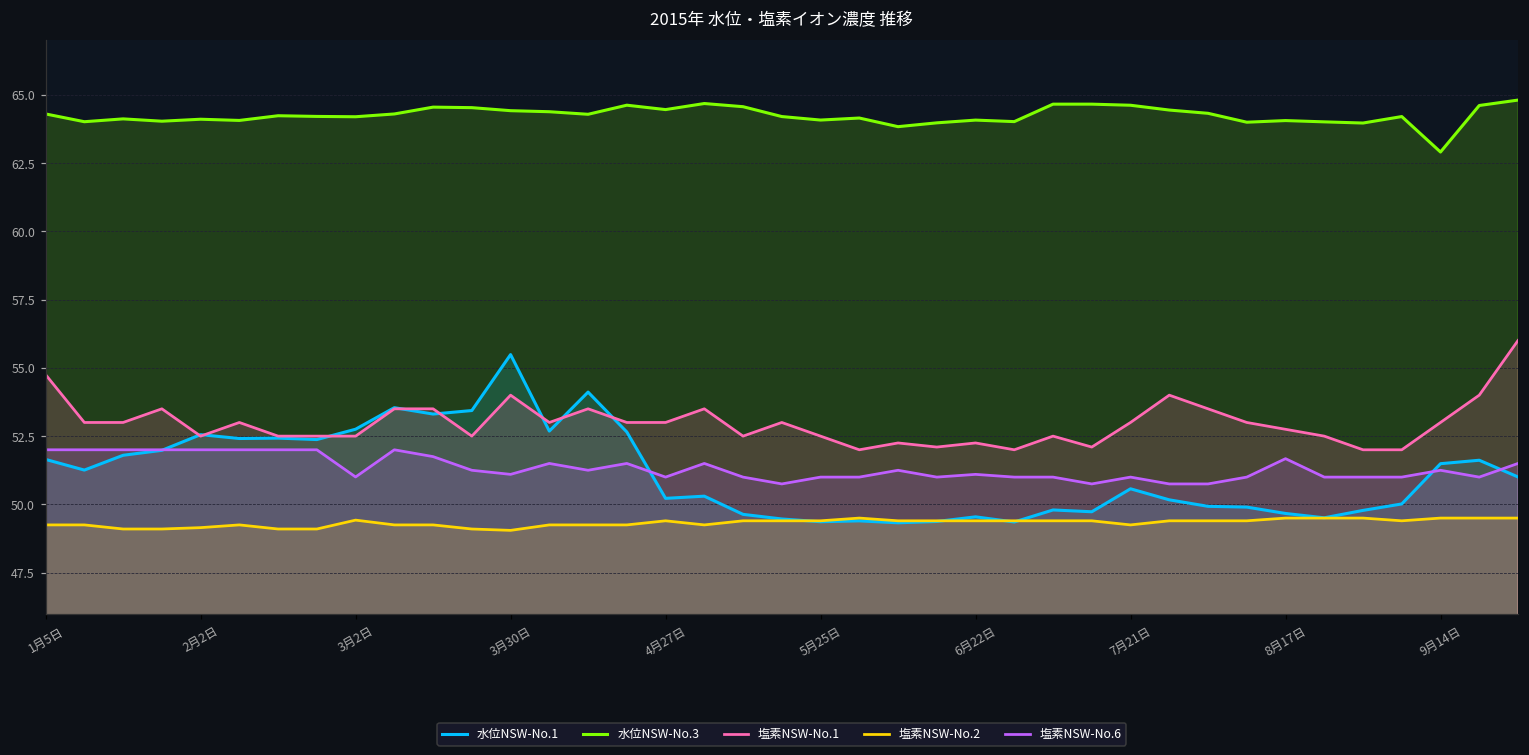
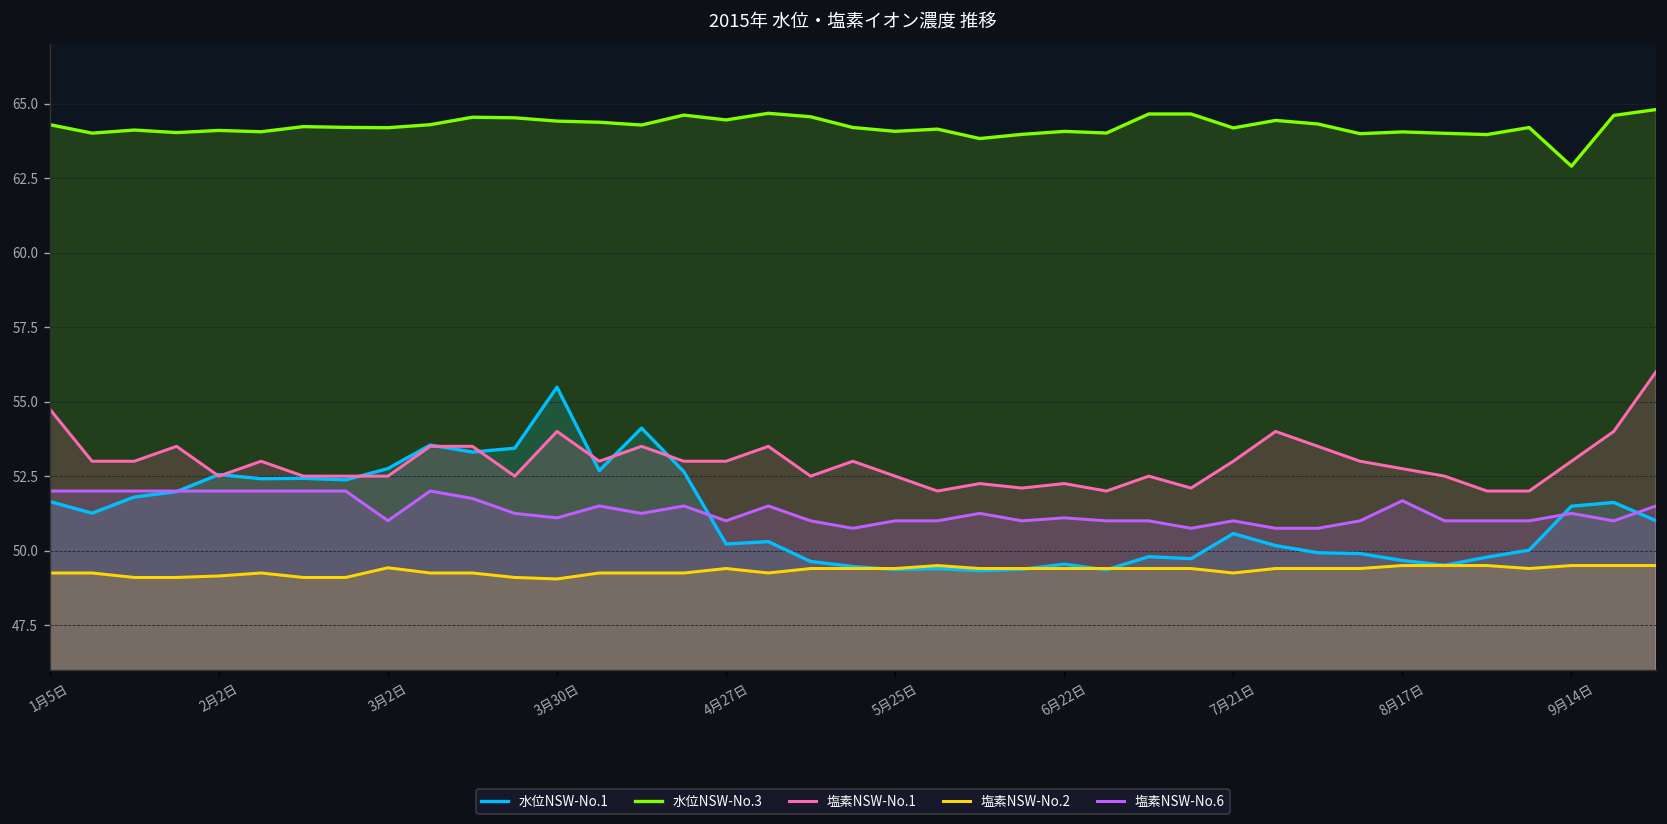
水位NSW-No.3, 7月21日: 64.6 -> 64.2
